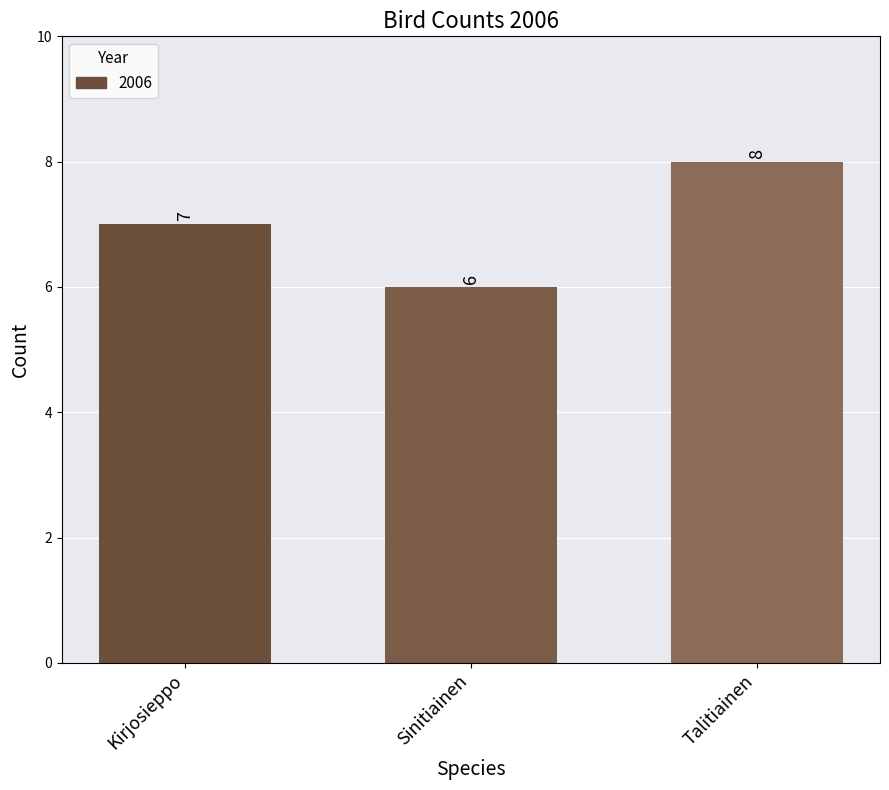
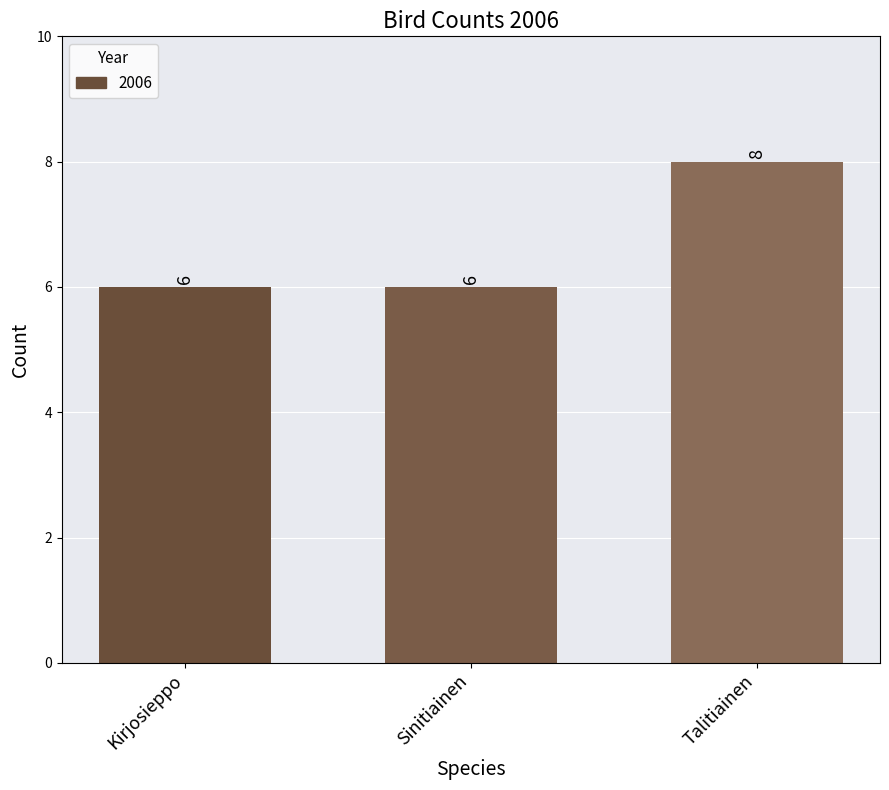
Kirjosieppo: 7 -> 6
